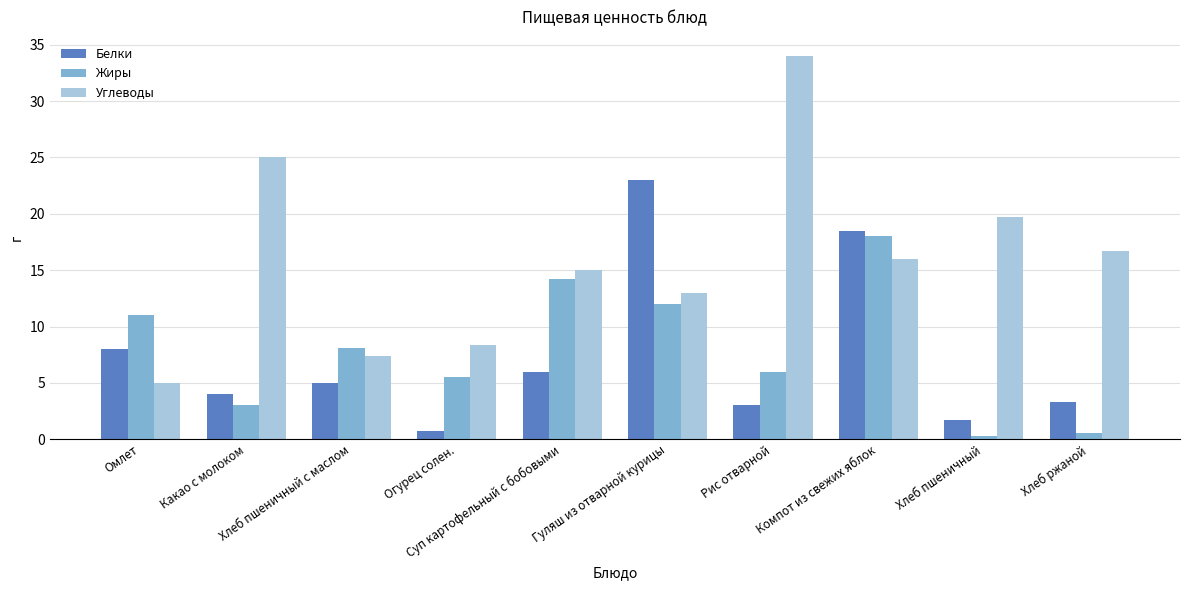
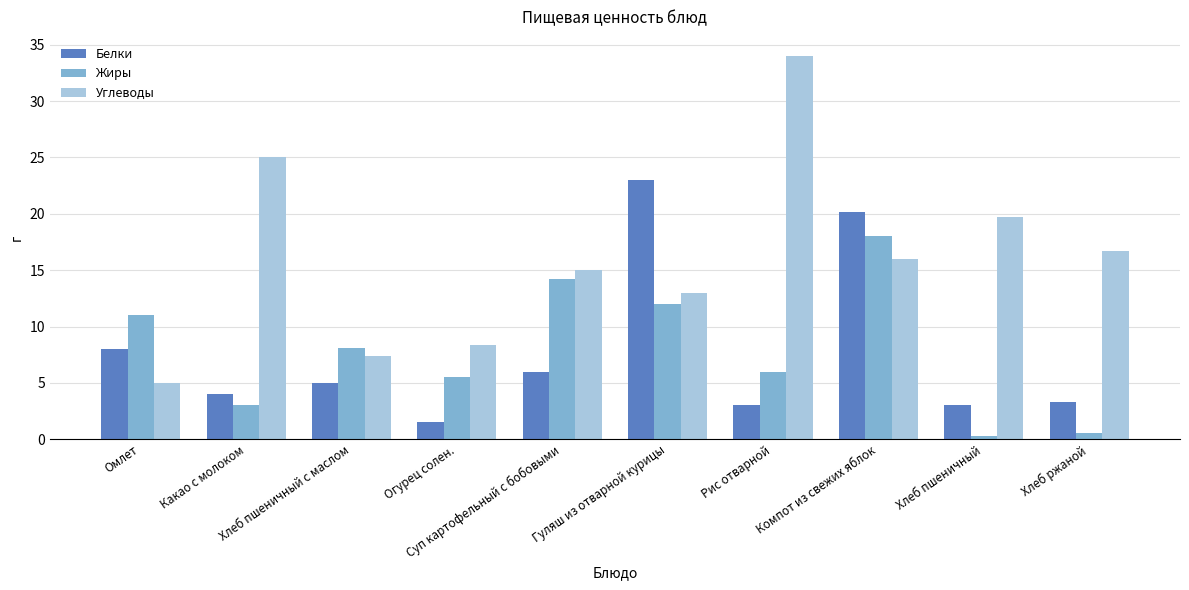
Белки, Огурец солен.: 0.7 -> 1.5
Белки, Компот из свежих яблок: 18.5 -> 20.2
Белки, Хлеб пшеничный: 1.7 -> 3.0
